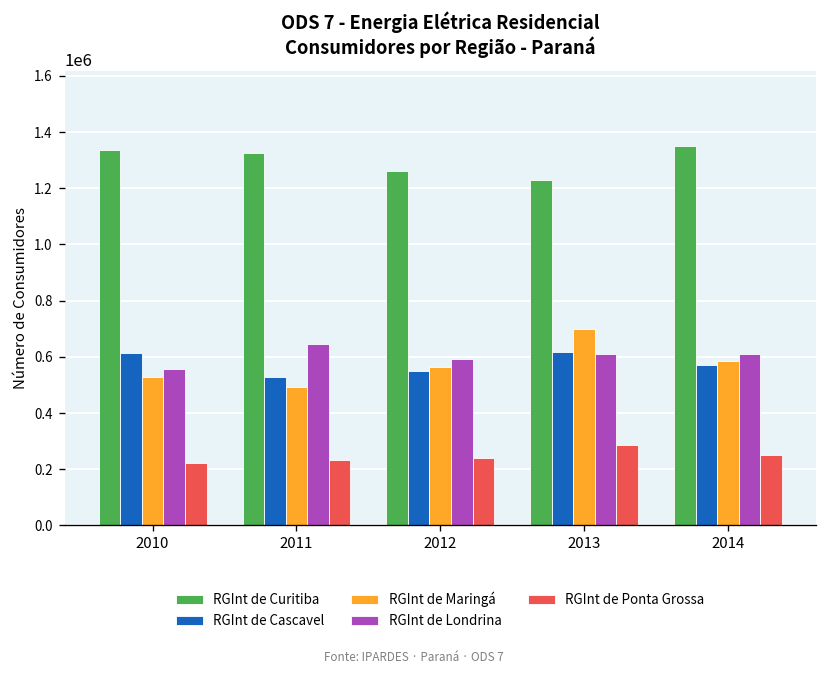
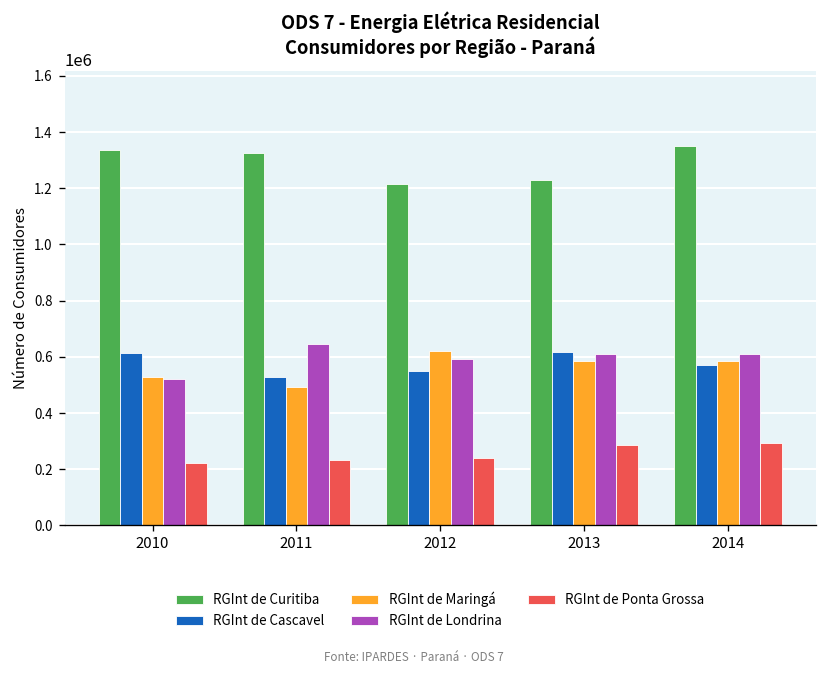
RGInt de Londrina, 2010: 560000 -> 520000
RGInt de Curitiba, 2012: 1260000 -> 1220000
RGInt de Maringá, 2012: 570000 -> 620000
RGInt de Maringá, 2013: 700000 -> 590000
RGInt de Ponta Grossa, 2014: 250000 -> 290000
